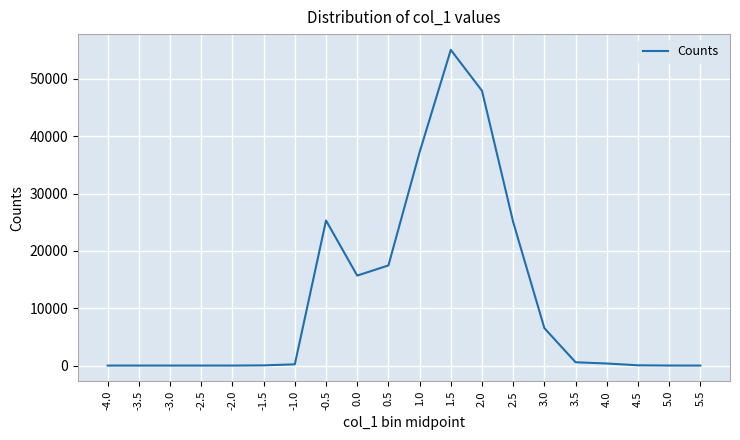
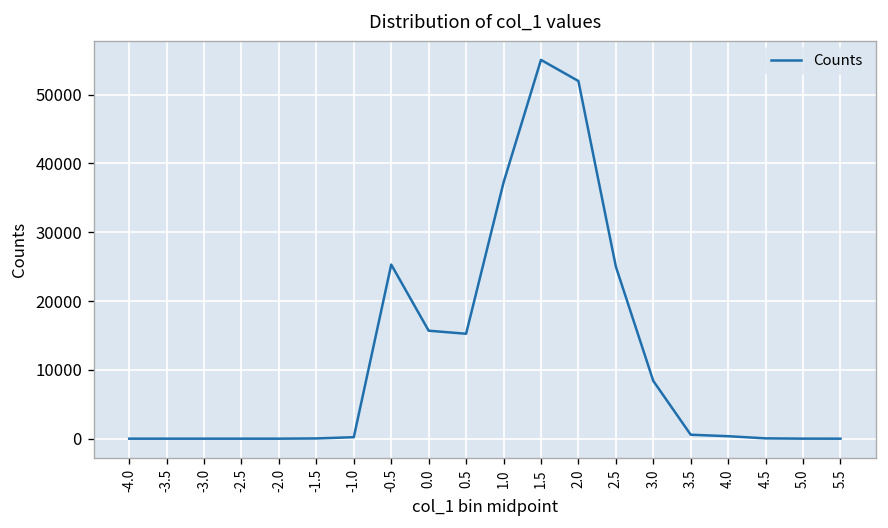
0.5: 17000 -> 15000
2.0: 48000 -> 52000
3.0: 7000 -> 8000
